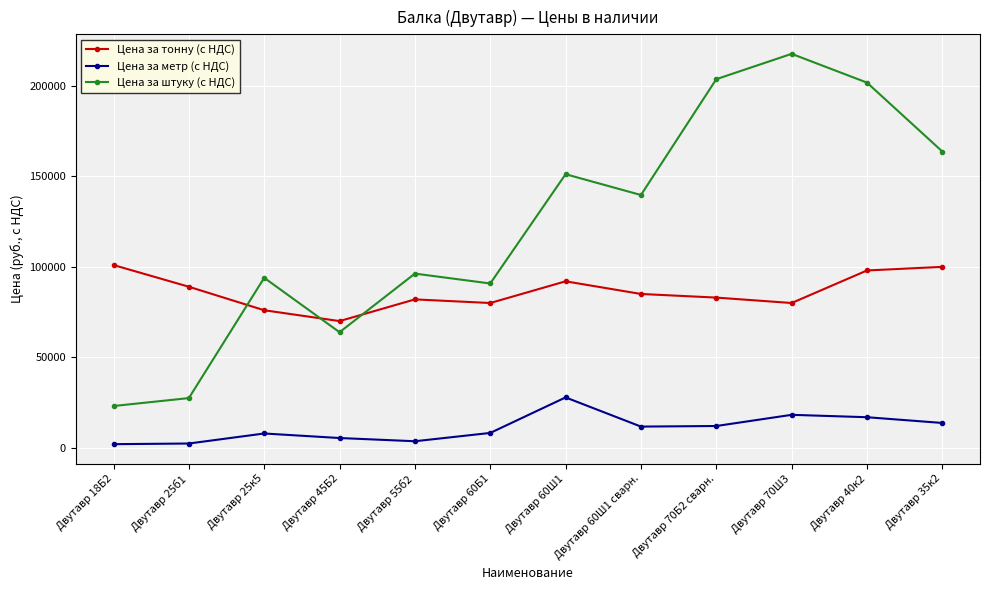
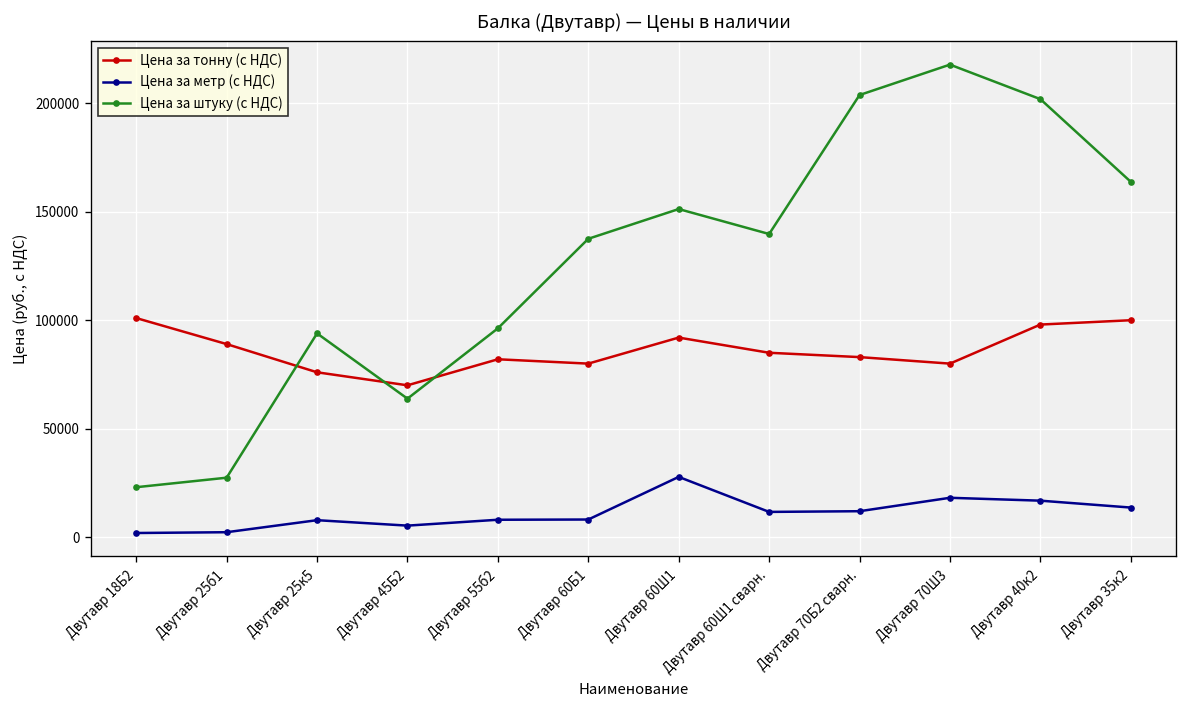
Цена за метр (с НДС), Двутавр 55б2: 4000 -> 8000
Цена за штуку (с НДС), Двутавр 60Б1: 91000 -> 138000
